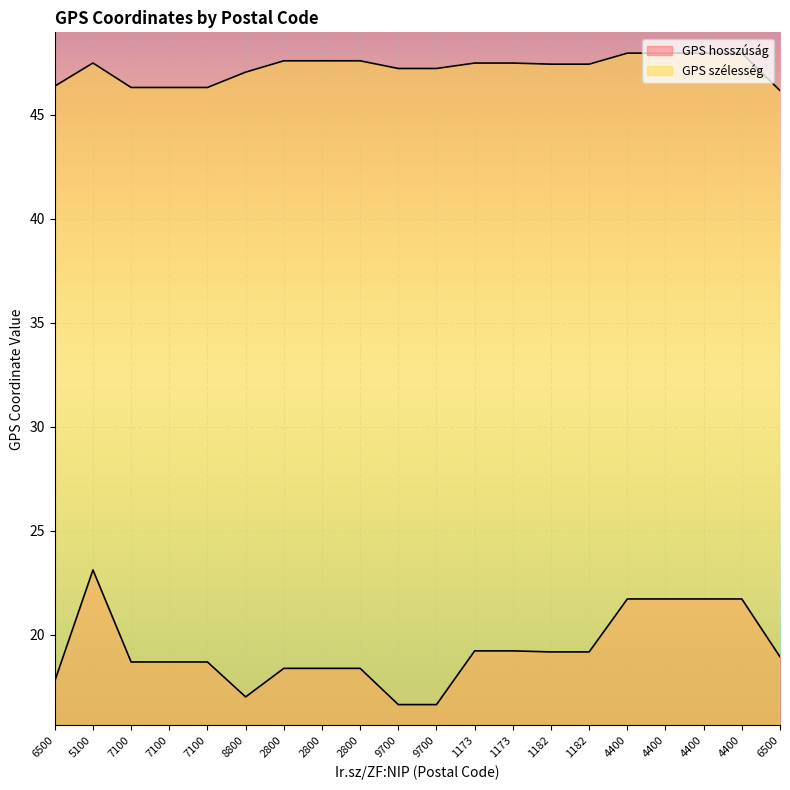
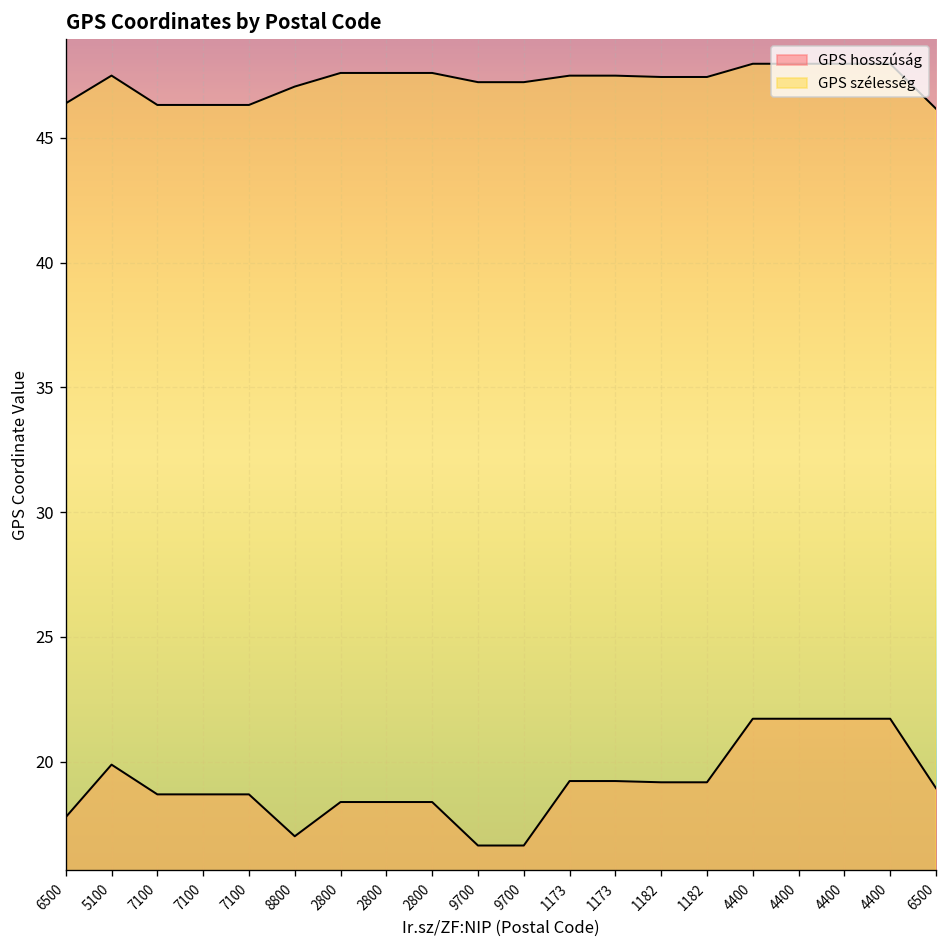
GPS hosszúság, 5100: 23.1 -> 19.9
